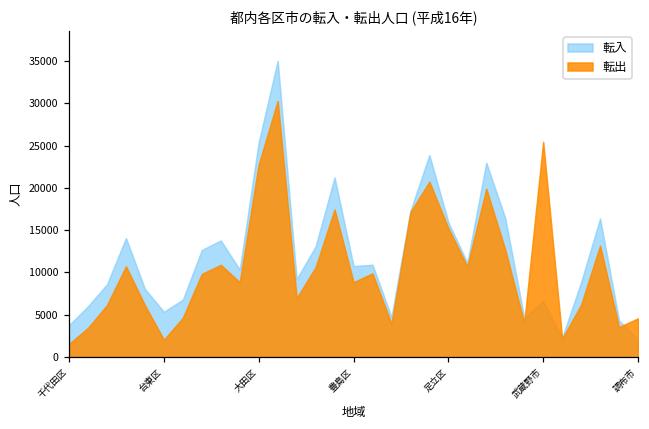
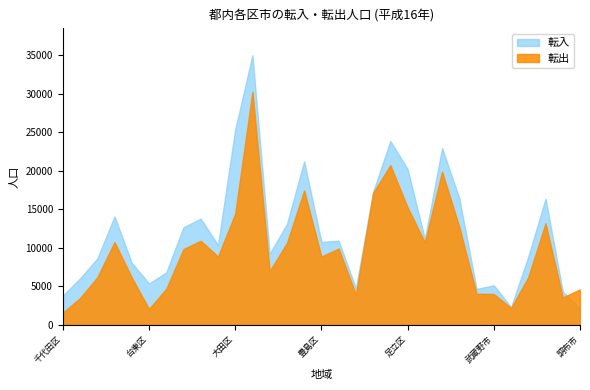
転出, 大田区: 23000 -> 14000
転入, 足立区: 16000 -> 20000
転入, 武蔵野市: 7000 -> 5000
転出, 武蔵野市: 25000 -> 4000
